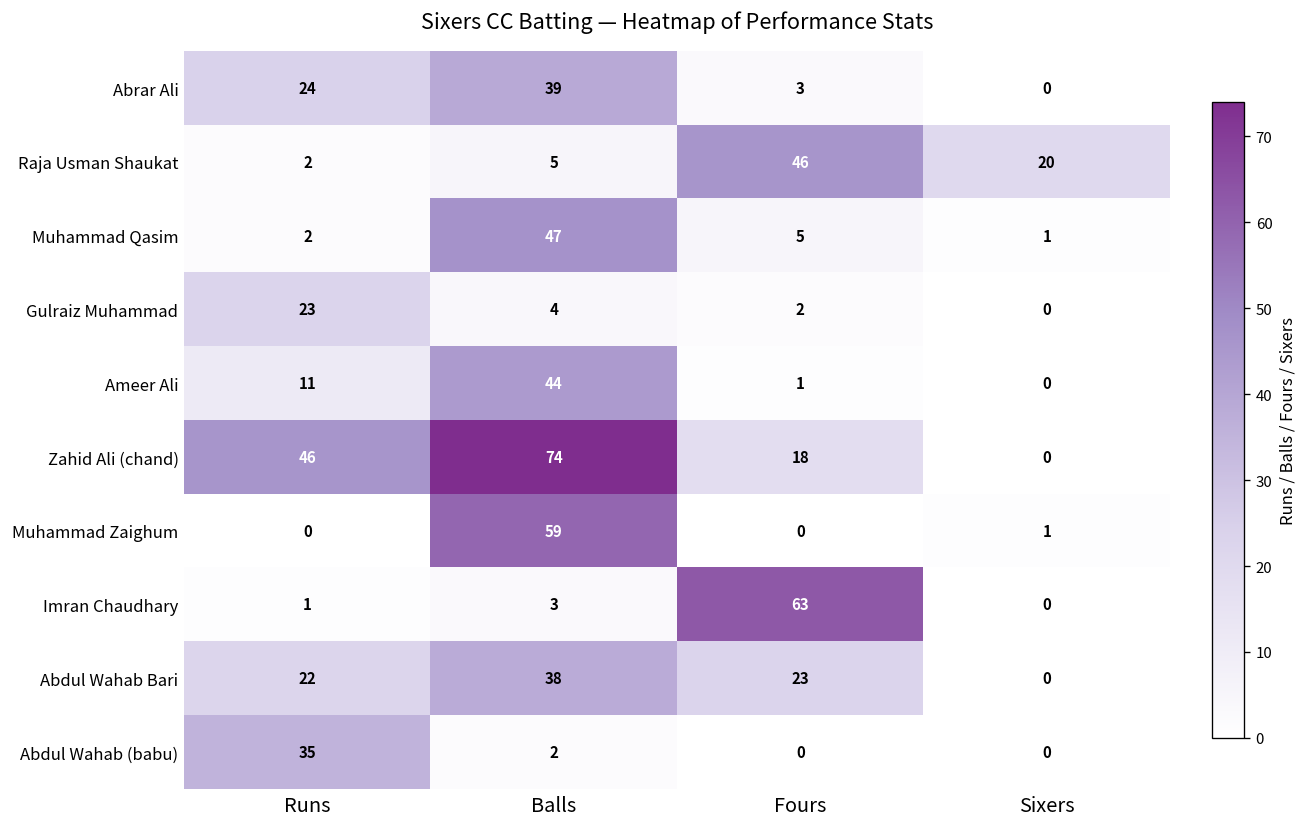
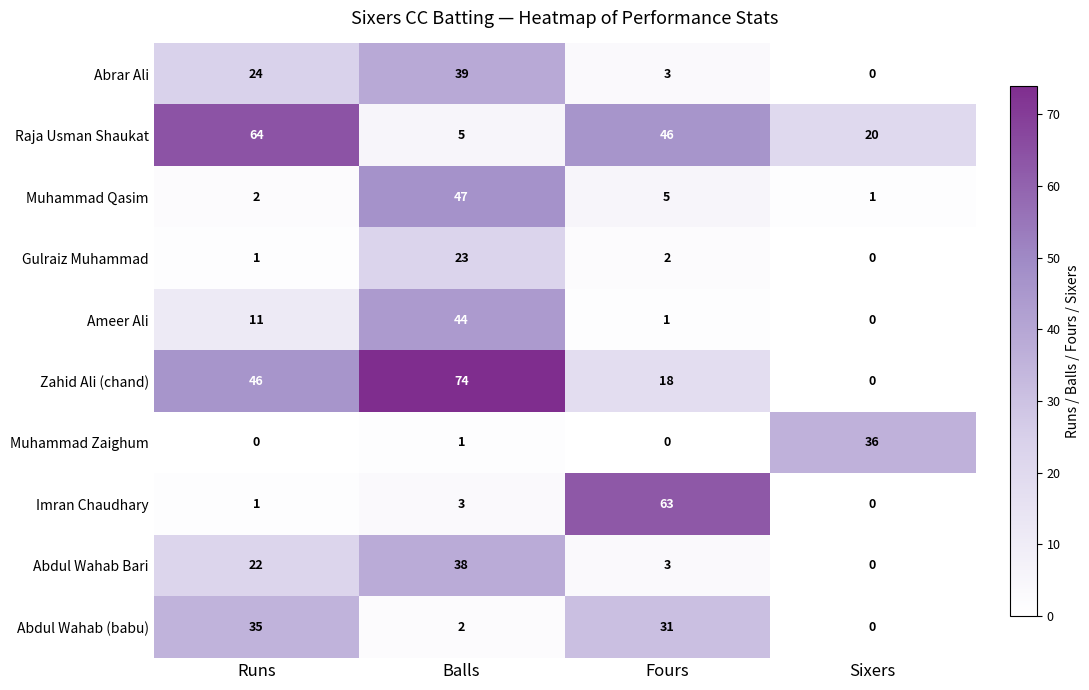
Raja Usman Shaukat, Runs: 2 -> 64
Gulraiz Muhammad, Runs: 23 -> 1
Gulraiz Muhammad, Balls: 4 -> 23
Muhammad Zaighum, Balls: 59 -> 1
Muhammad Zaighum, Sixers: 1 -> 36
Abdul Wahab Bari, Fours: 23 -> 3
Abdul Wahab (babu), Fours: 0 -> 31
